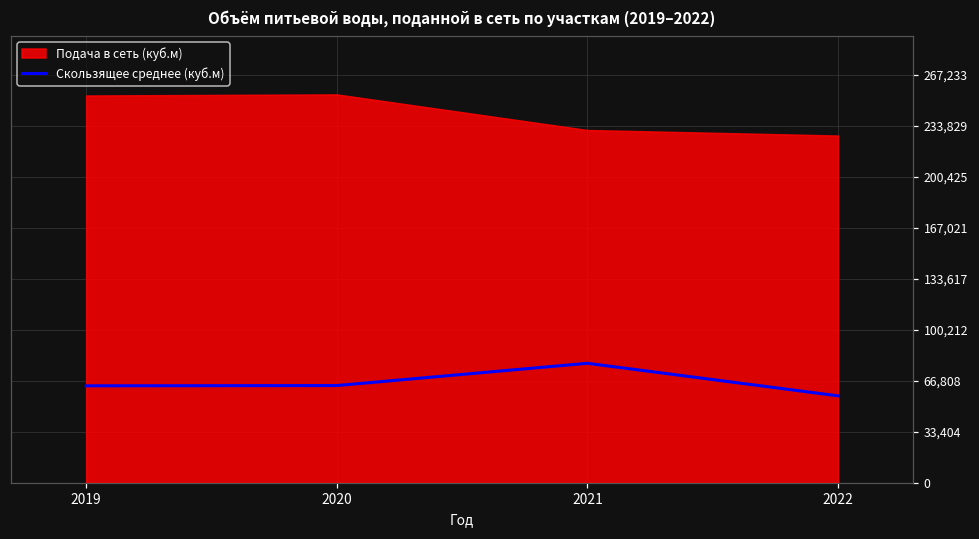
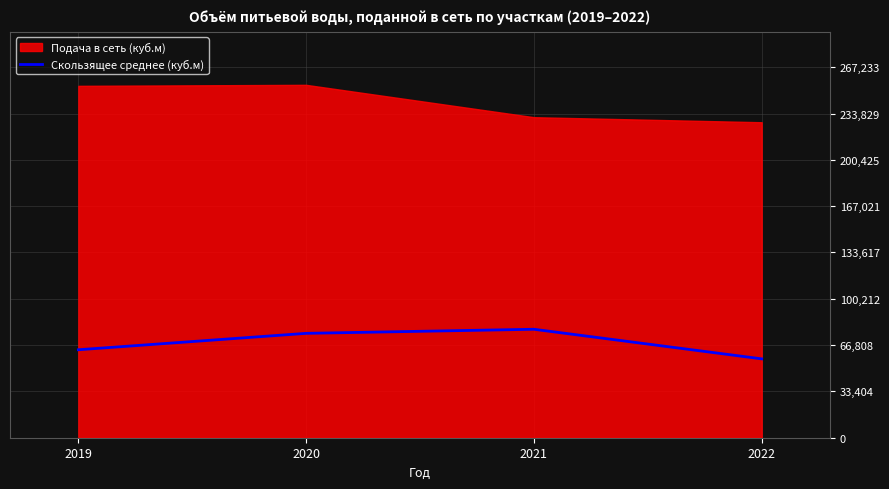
Скользящее среднее (куб.м), 2020: 64,000 -> 75,000
